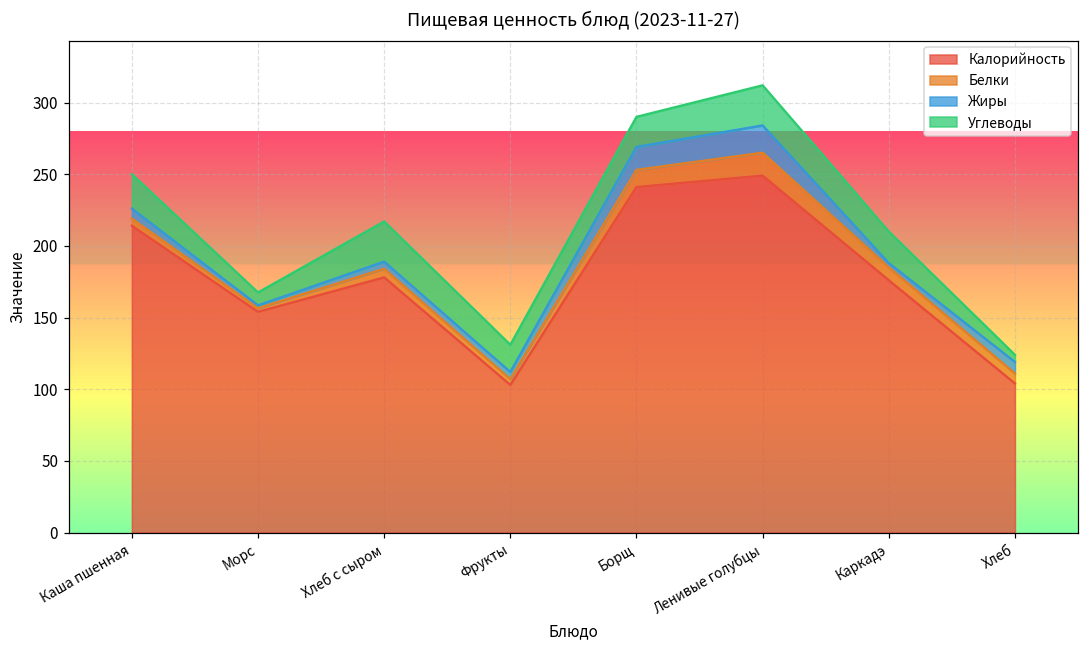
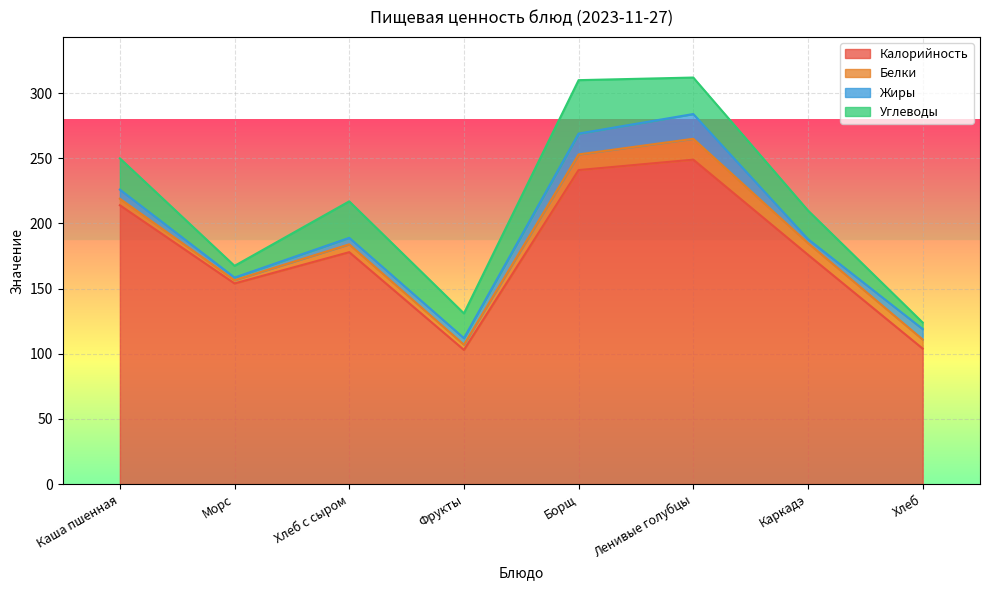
Углеводы, Борщ: 21 -> 41
